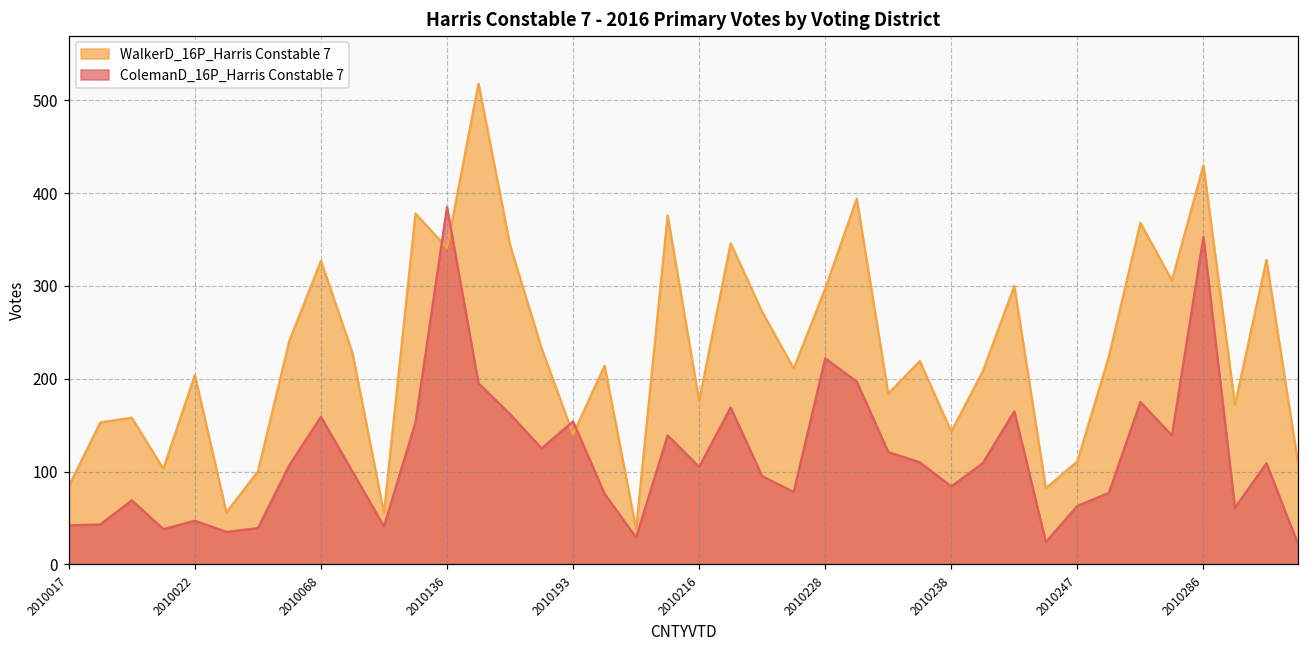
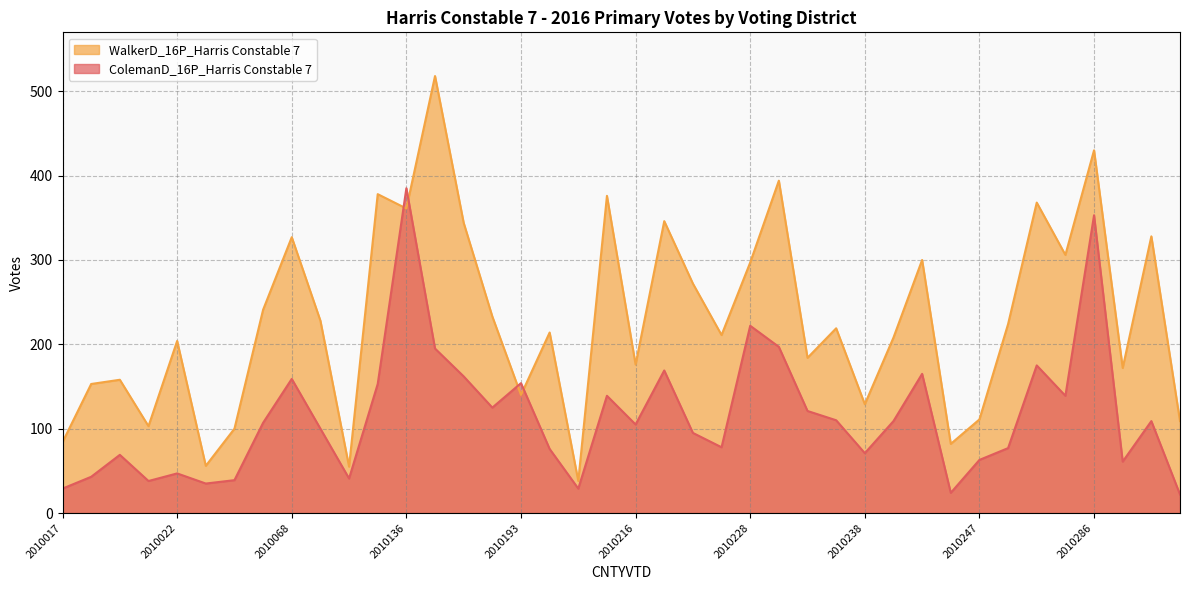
ColemanD_16P_Harris Constable 7, 2010017: 40 -> 30
WalkerD_16P_Harris Constable 7, 2010136: 340 -> 360
WalkerD_16P_Harris Constable 7, 2010238: 140 -> 130
ColemanD_16P_Harris Constable 7, 2010238: 80 -> 70
